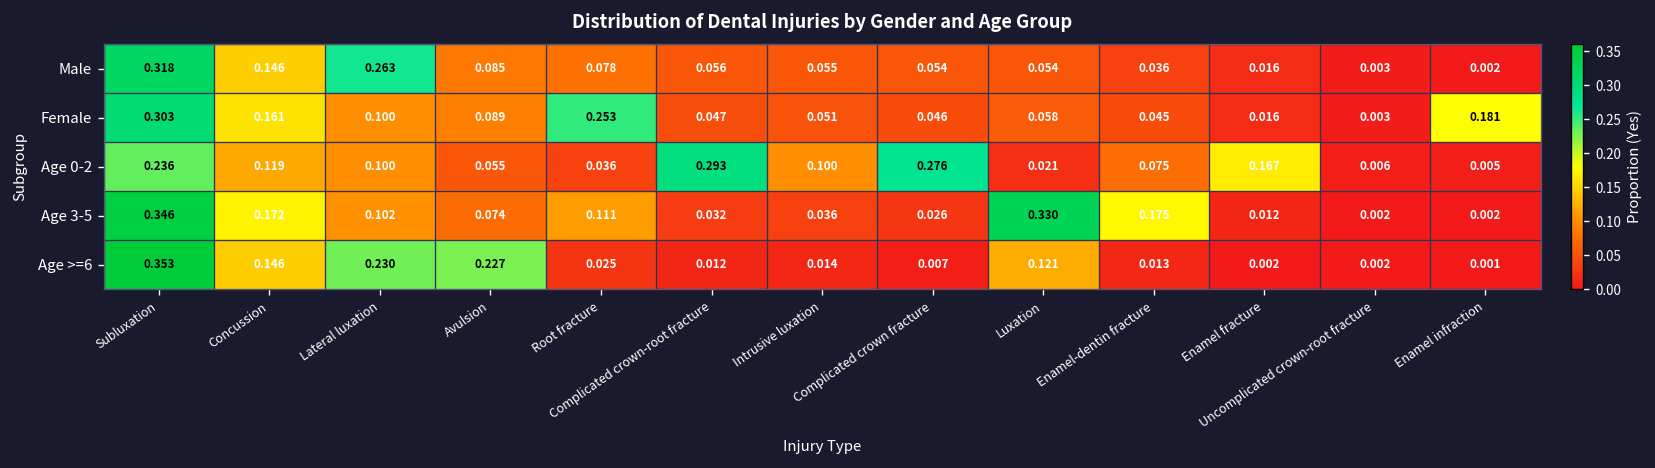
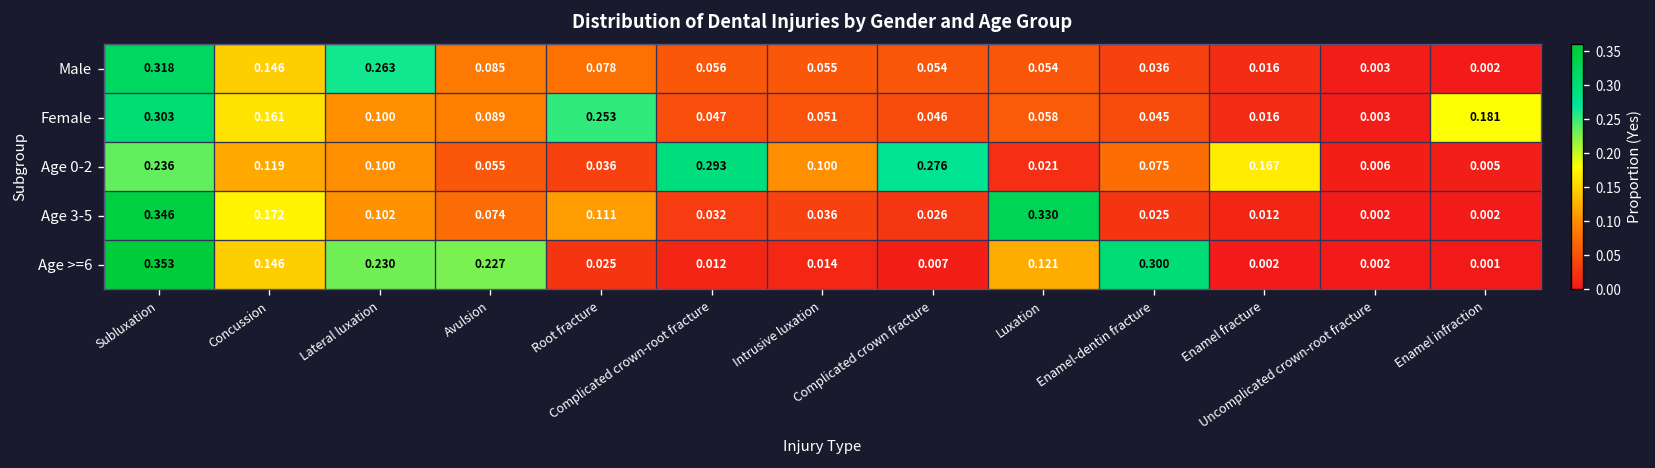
Age 3-5, Enamel-dentin fracture: 0.175 -> 0.025
Age >=6, Enamel-dentin fracture: 0.013 -> 0.300
